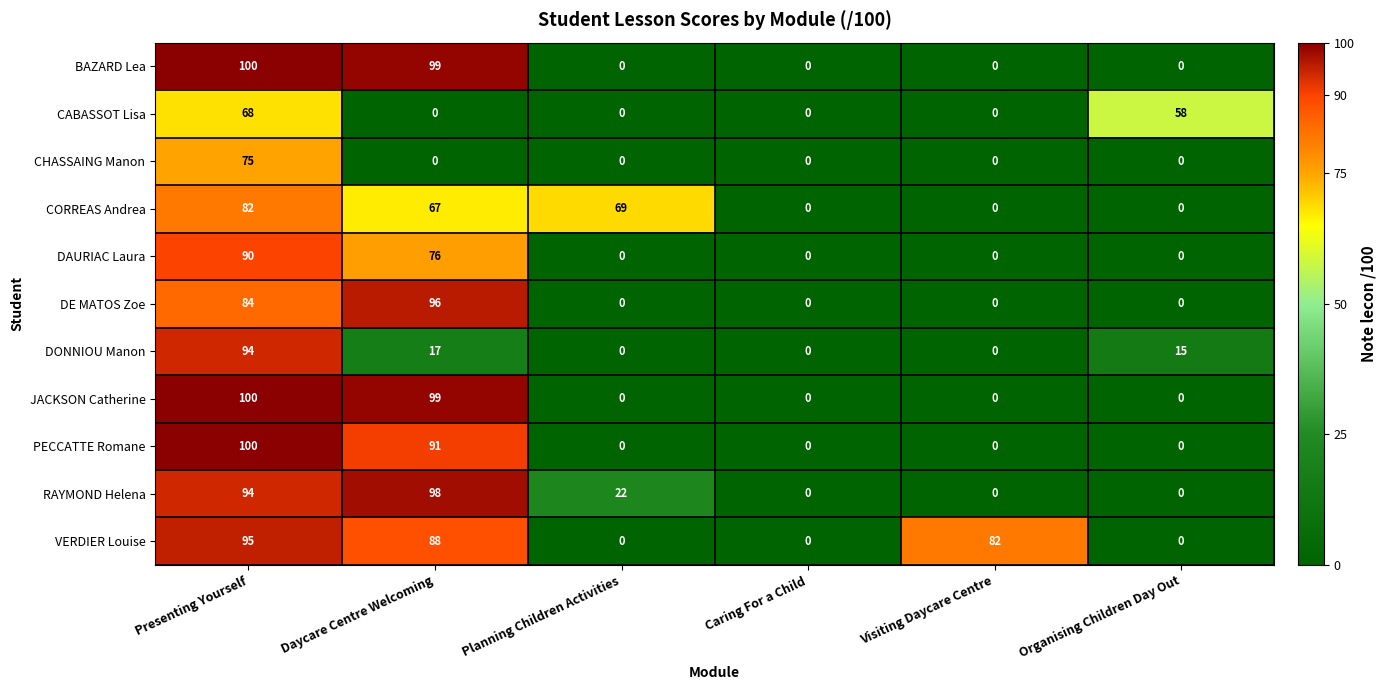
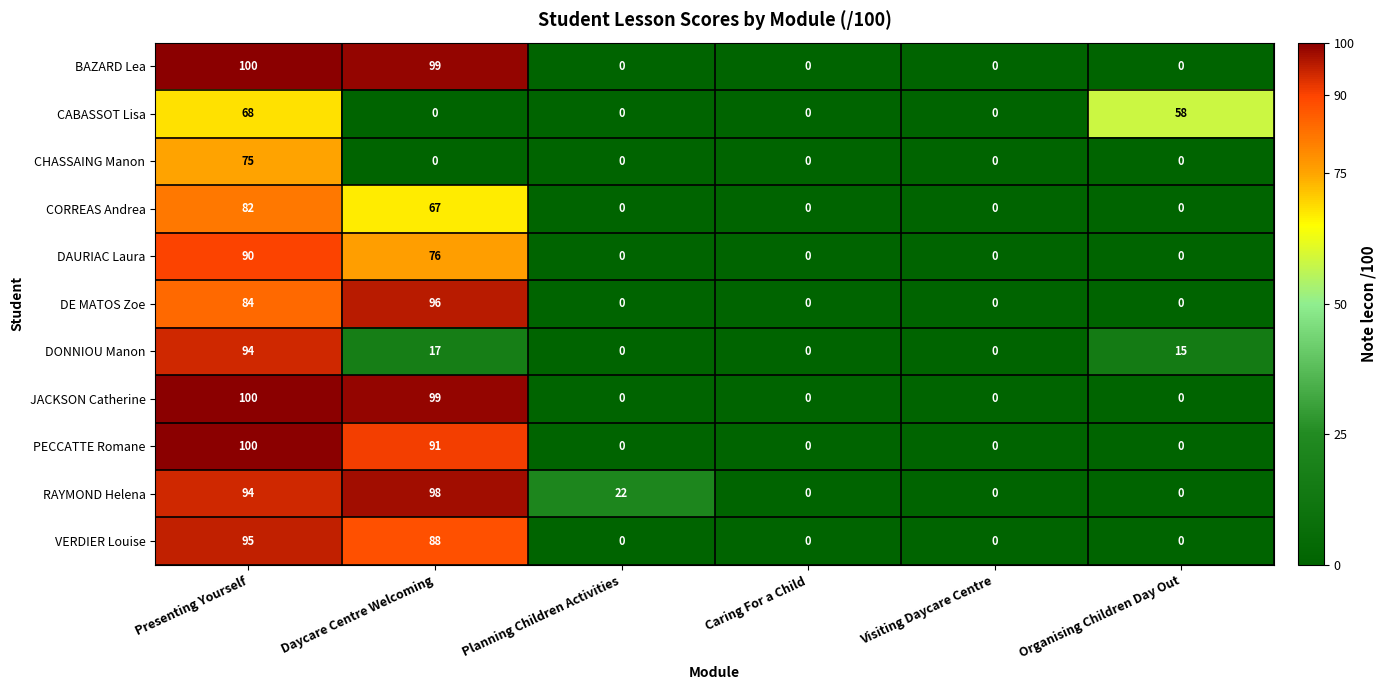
CORREAS Andrea, Planning Children Activities: 69 -> 0
VERDIER Louise, Visiting Daycare Centre: 82 -> 0
